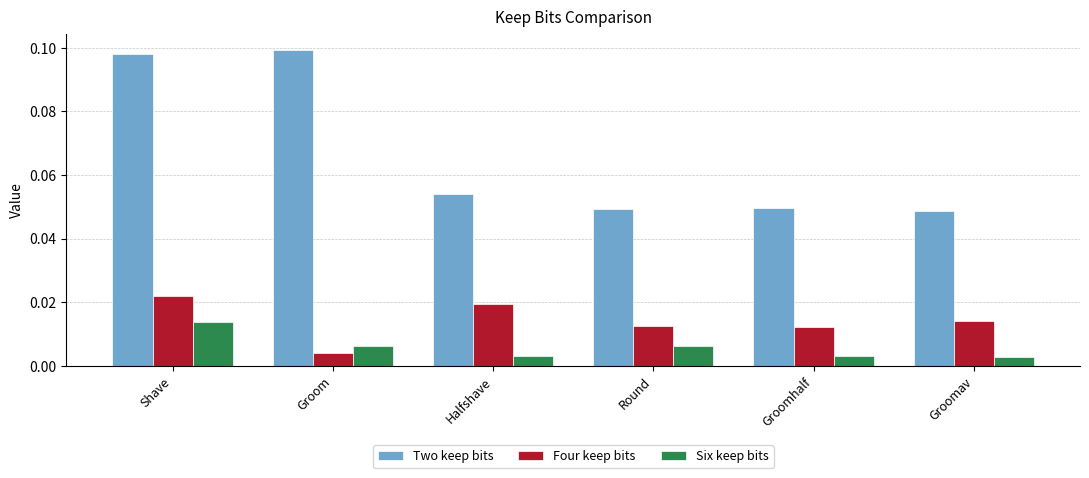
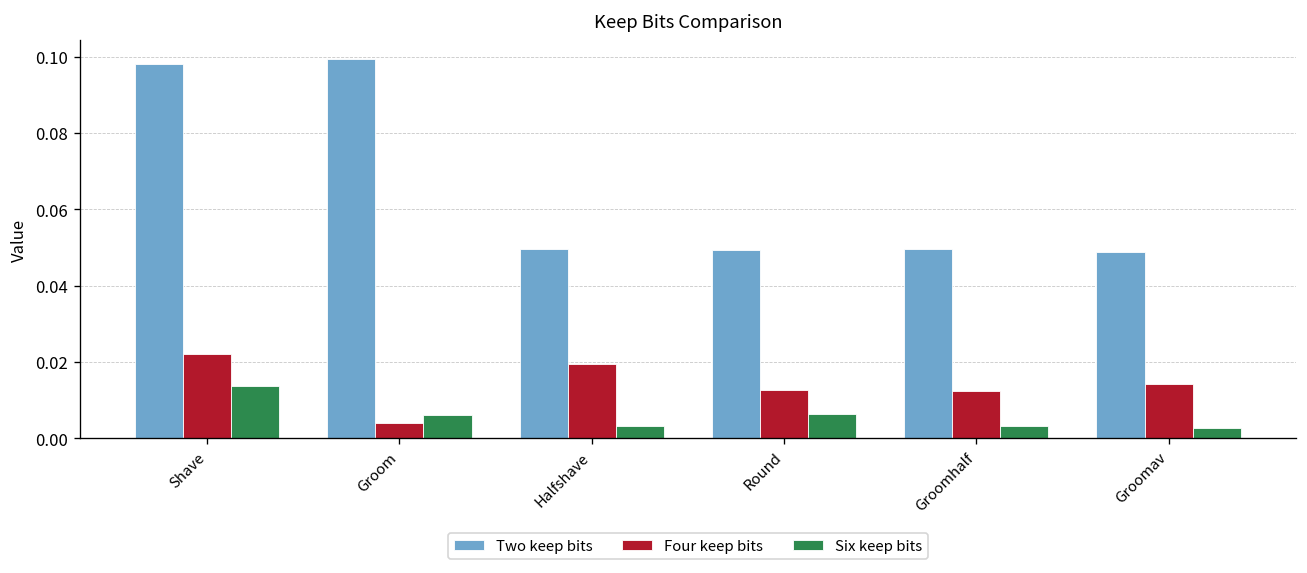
Two keep bits, Halfshave: 0.054 -> 0.050
